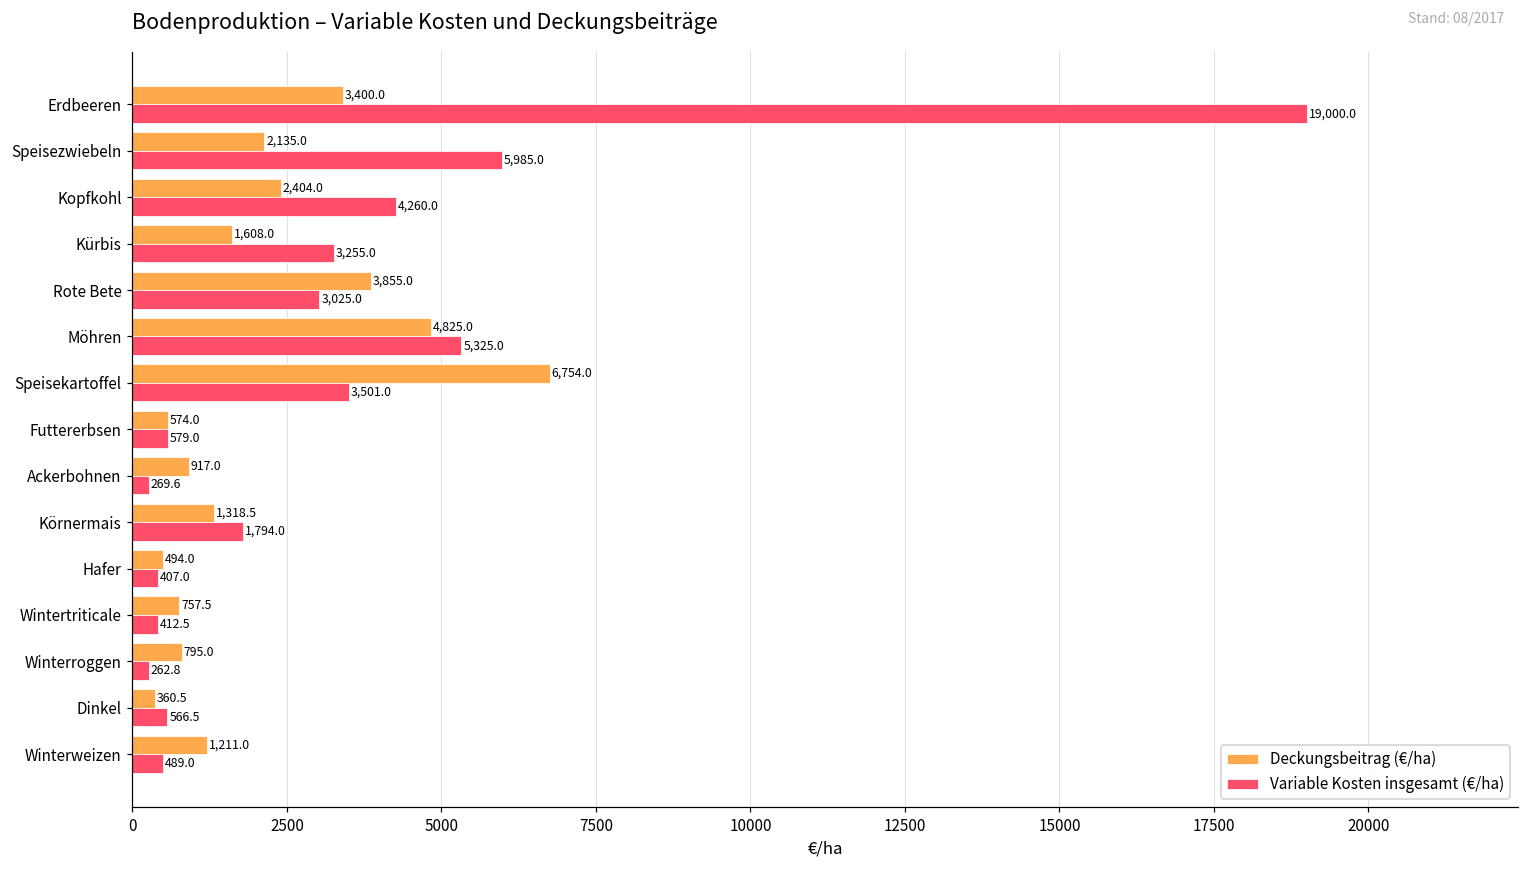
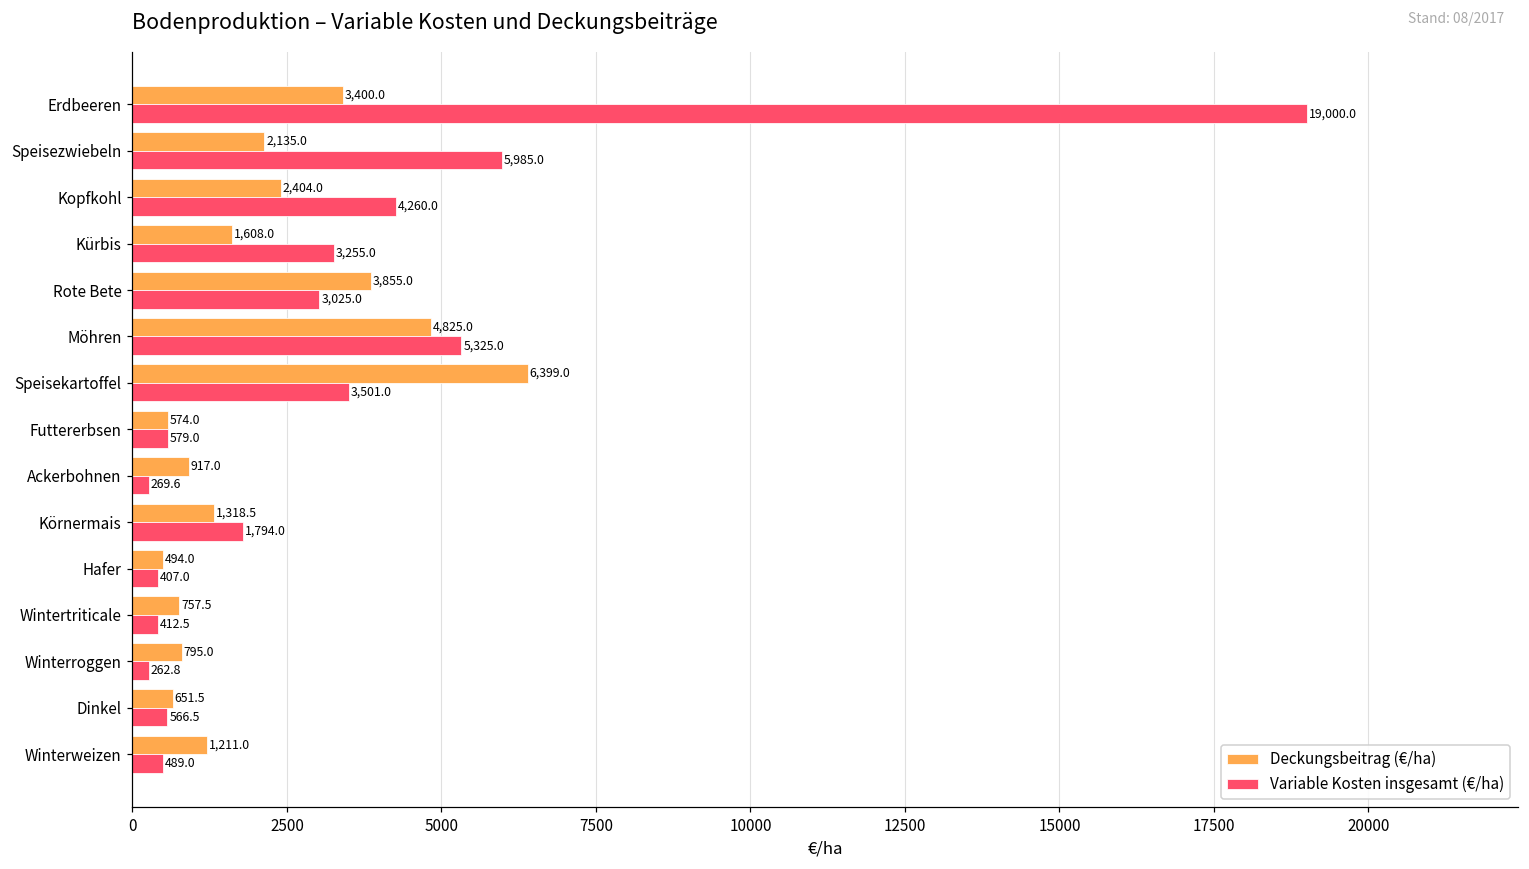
Deckungsbeitrag (€/ha), Speisekartoffel: 6,754.0 -> 6,399.0
Deckungsbeitrag (€/ha), Dinkel: 360.5 -> 651.5
